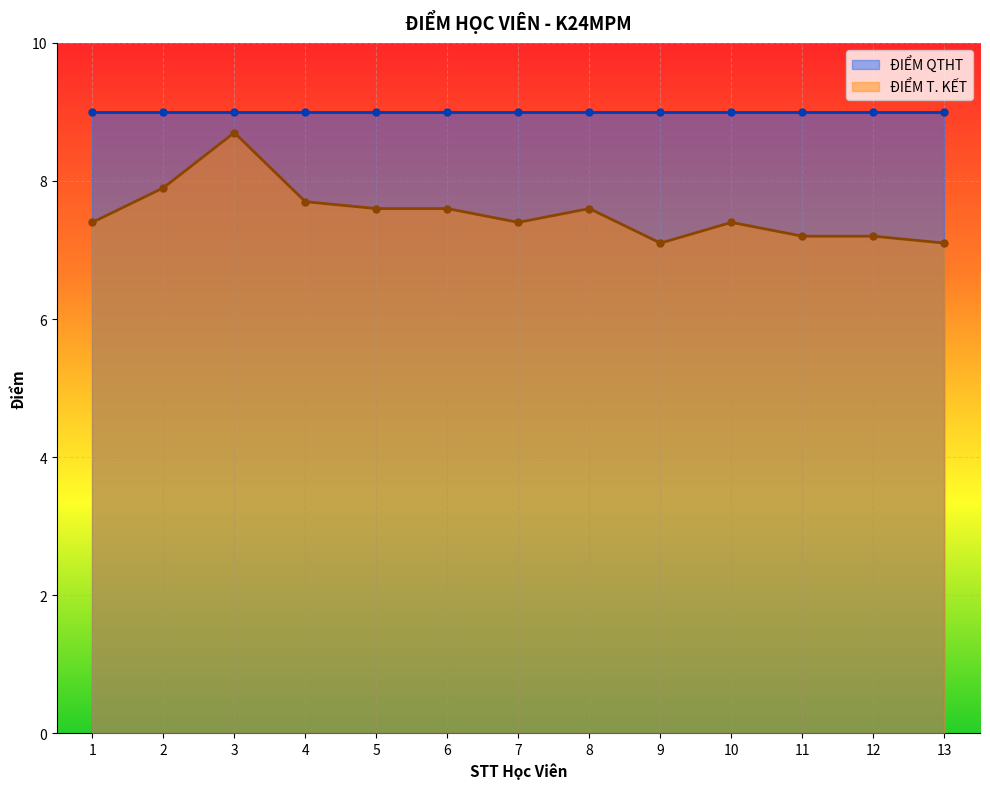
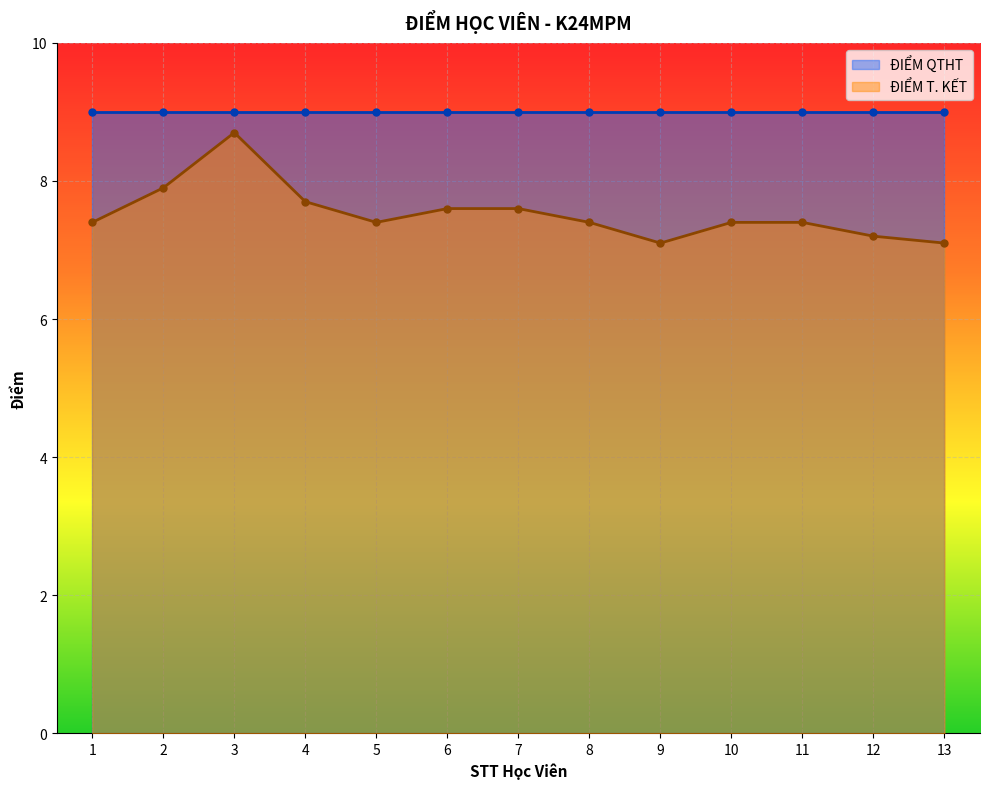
ĐIỂM T. KẾT, 5: 7.6 -> 7.4
ĐIỂM T. KẾT, 7: 7.4 -> 7.6
ĐIỂM T. KẾT, 8: 7.6 -> 7.4
ĐIỂM T. KẾT, 11: 7.2 -> 7.4
